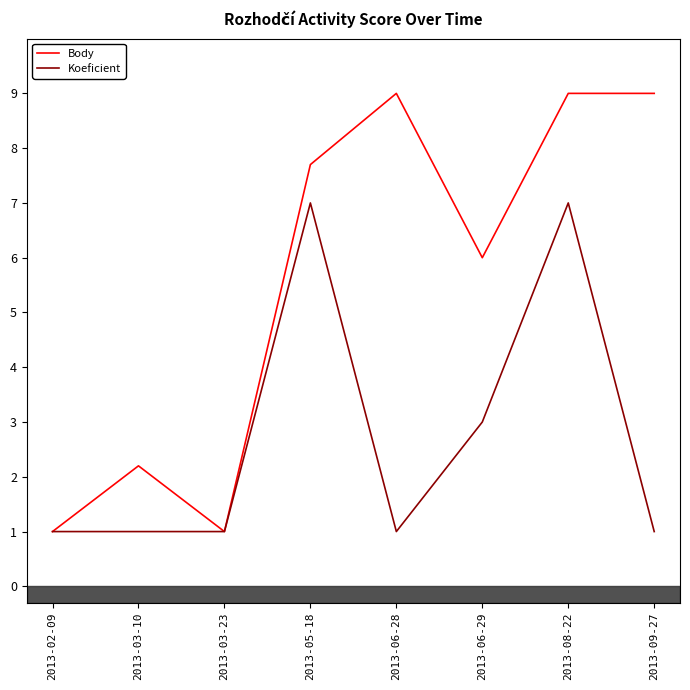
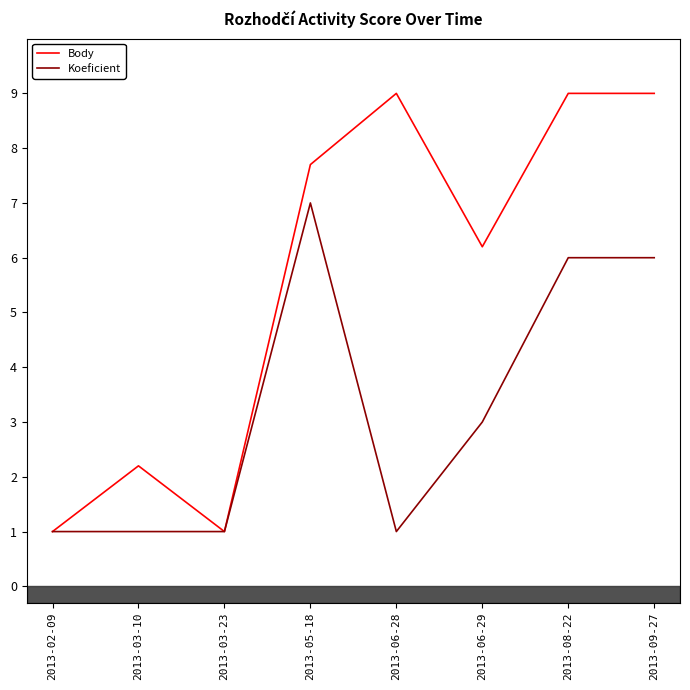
Body, 2013-06-29: 6.0 -> 6.2
Koeficient, 2013-08-22: 7 -> 6
Koeficient, 2013-09-27: 1 -> 6
